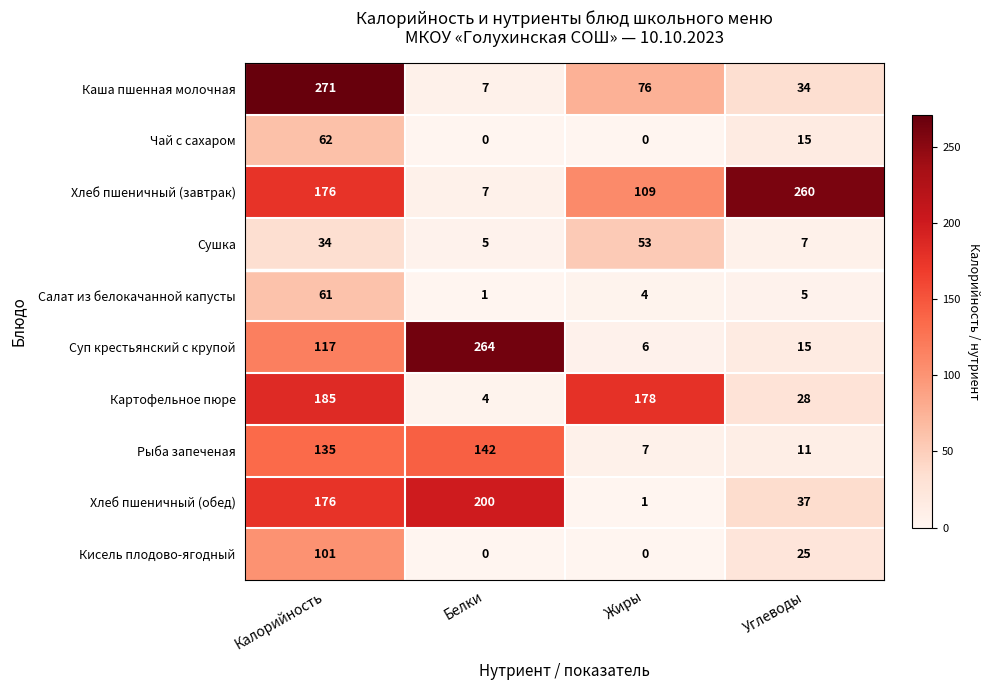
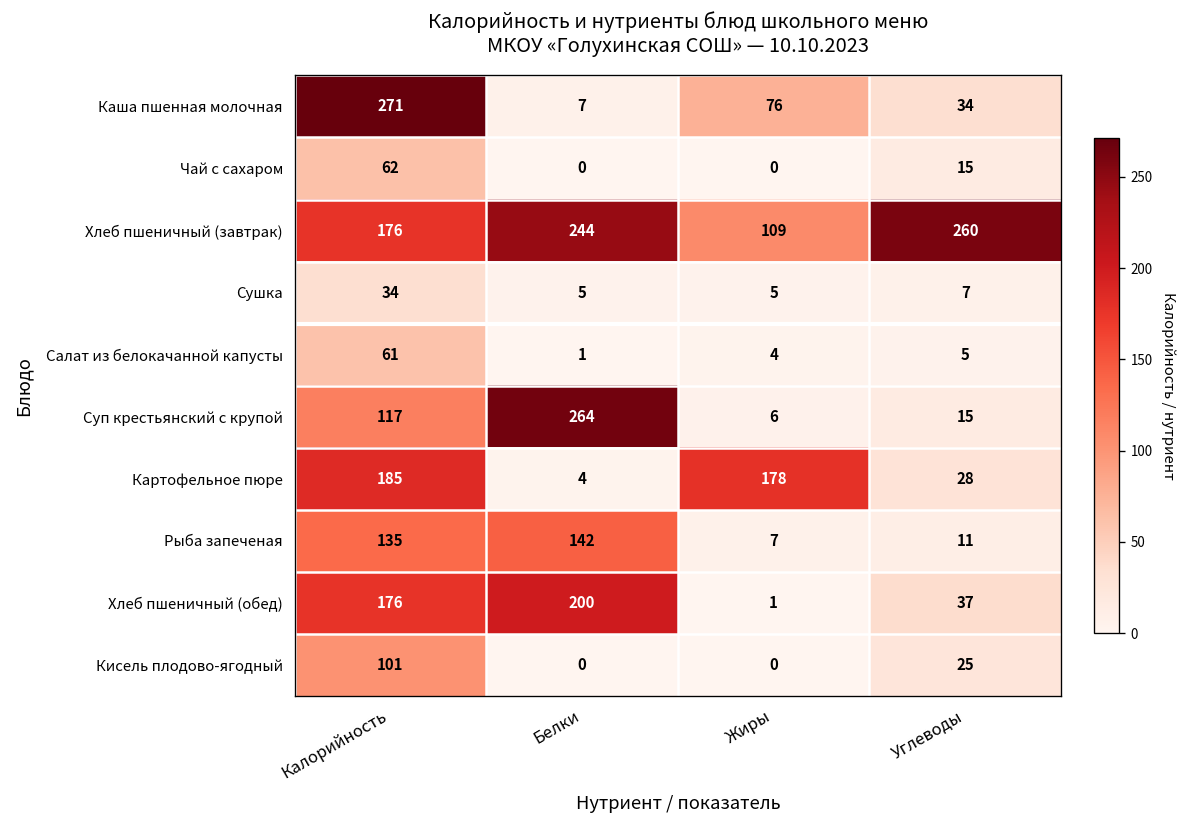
Хлеб пшеничный (завтрак), Белки: 7 -> 244
Сушка, Жиры: 53 -> 5
